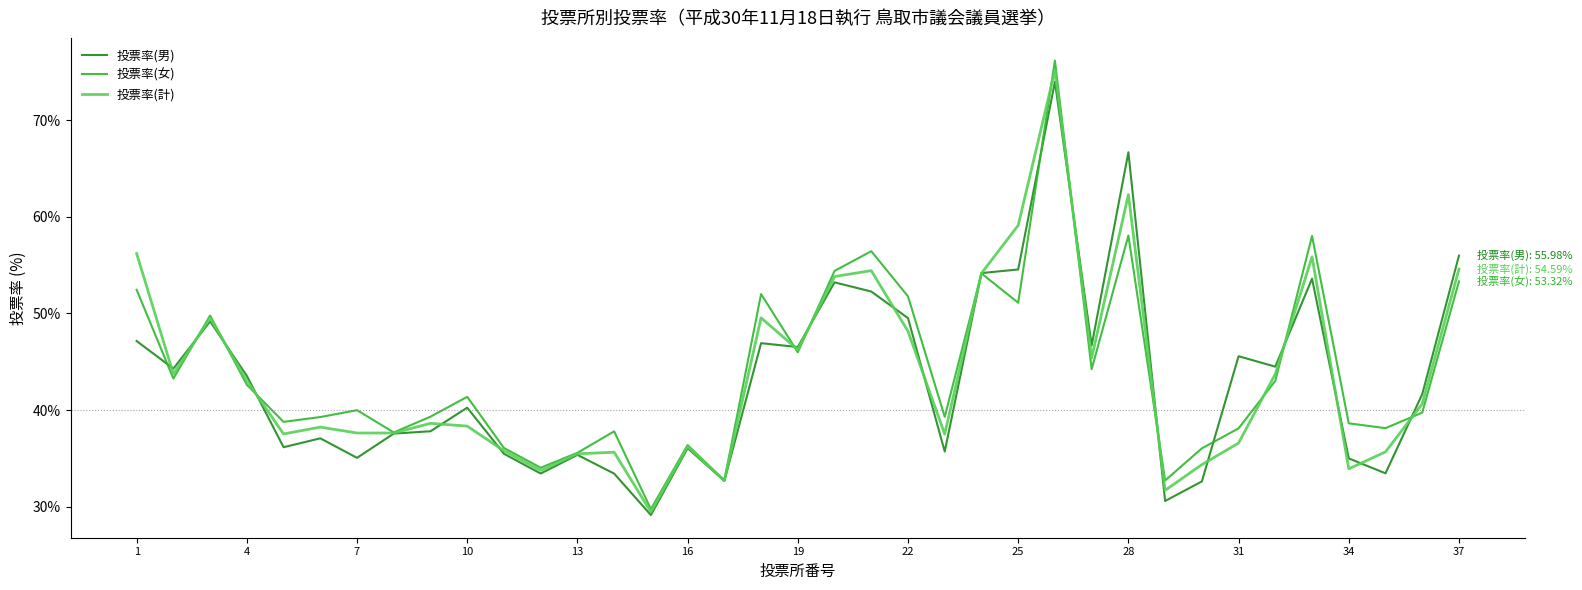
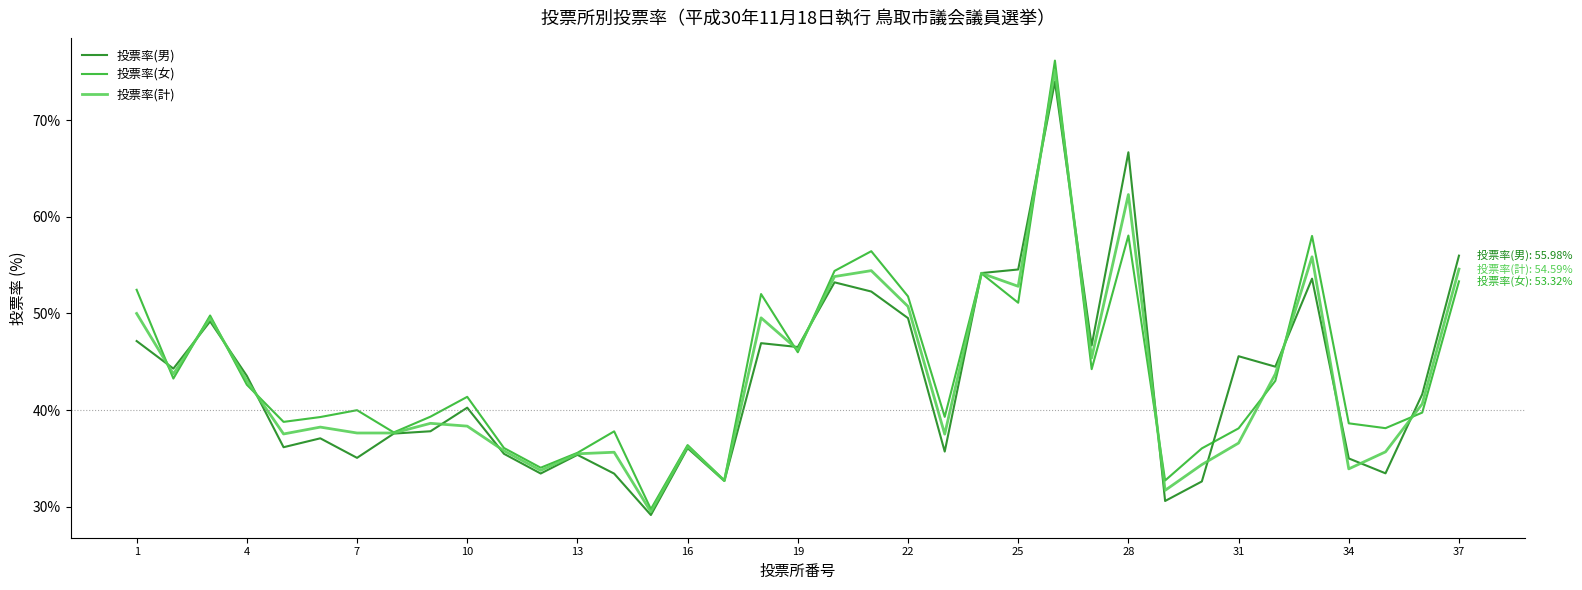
投票率(計), 1: 56% -> 50%
投票率(計), 22: 48% -> 51%
投票率(計), 25: 59% -> 53%
